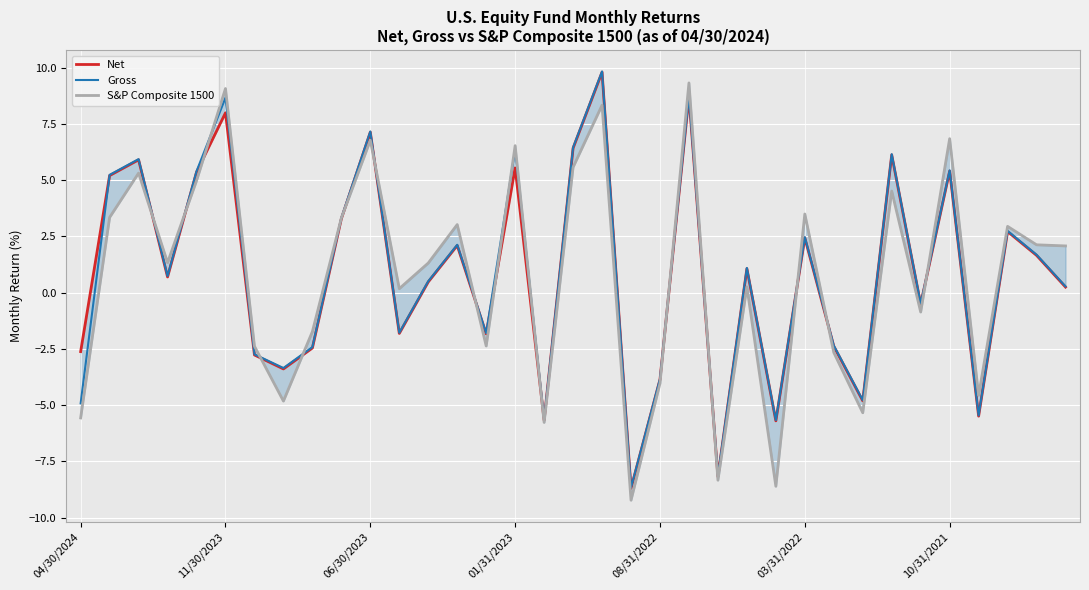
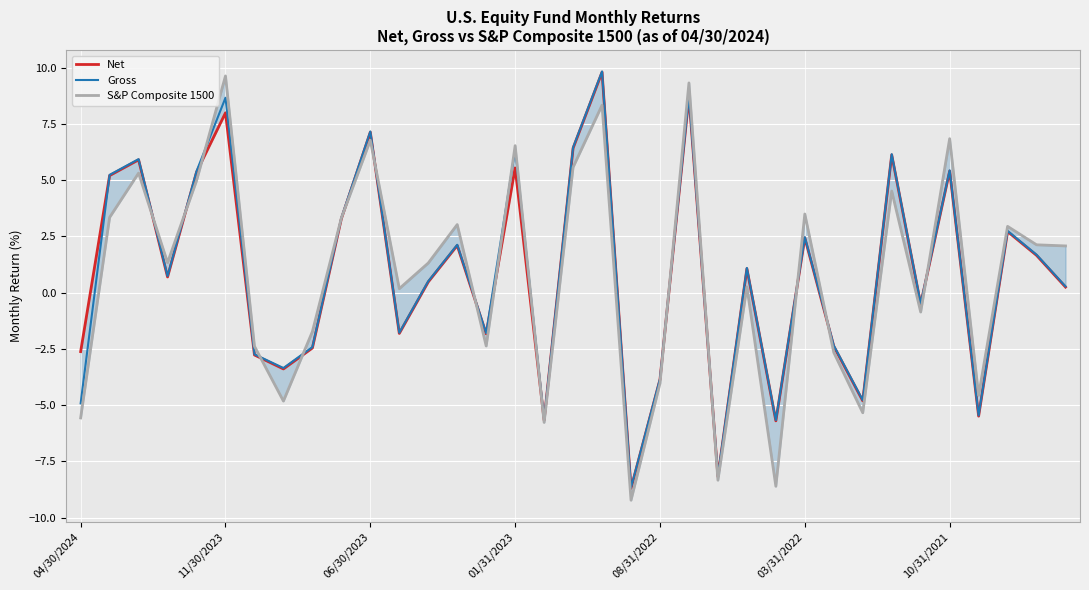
S&P Composite 1500, 11/30/2023: 9.1 -> 9.6
